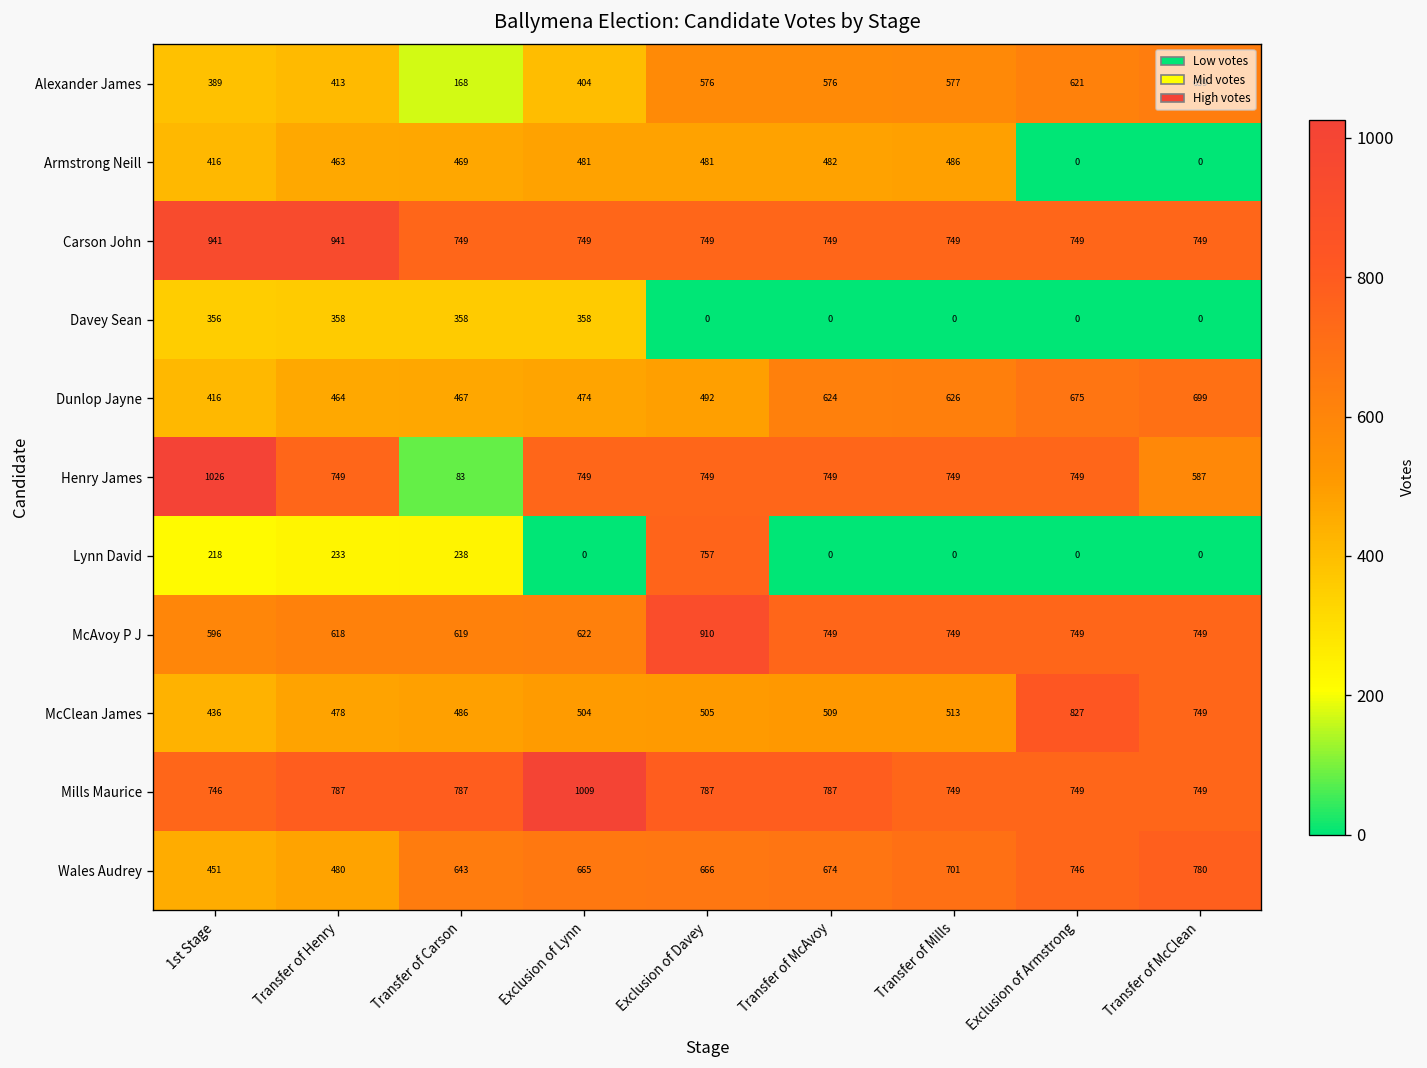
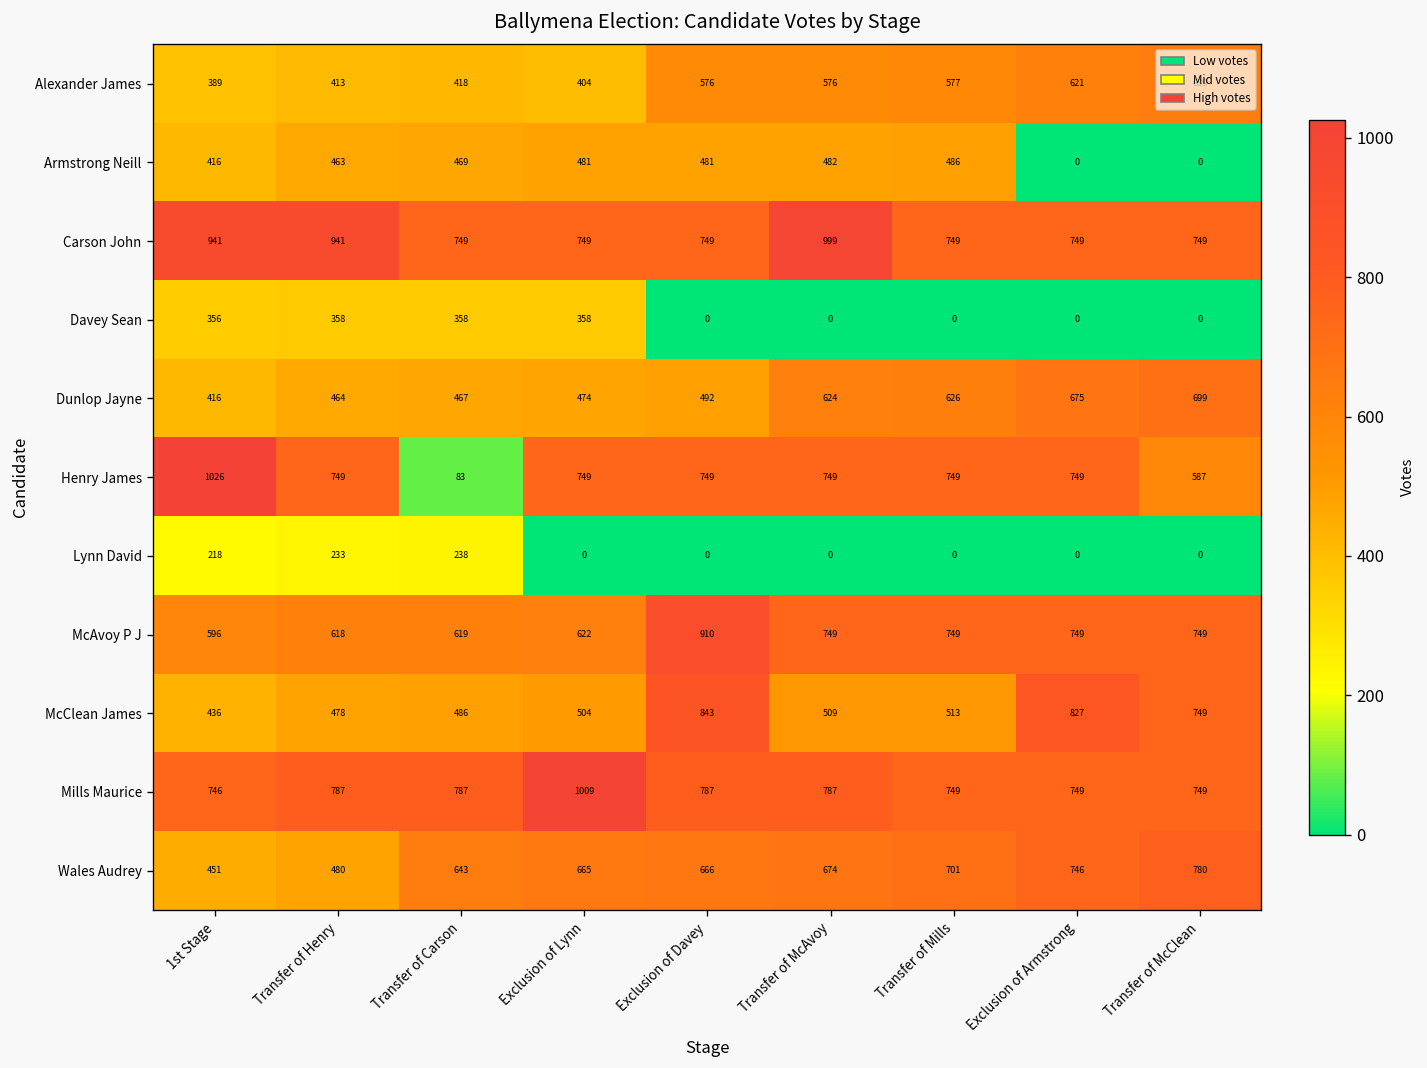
Alexander James, Transfer of Carson: 168 -> 418
Carson John, Transfer of McAvoy: 749 -> 999
Lynn David, Exclusion of Davey: 757 -> 0
McClean James, Exclusion of Davey: 505 -> 843
